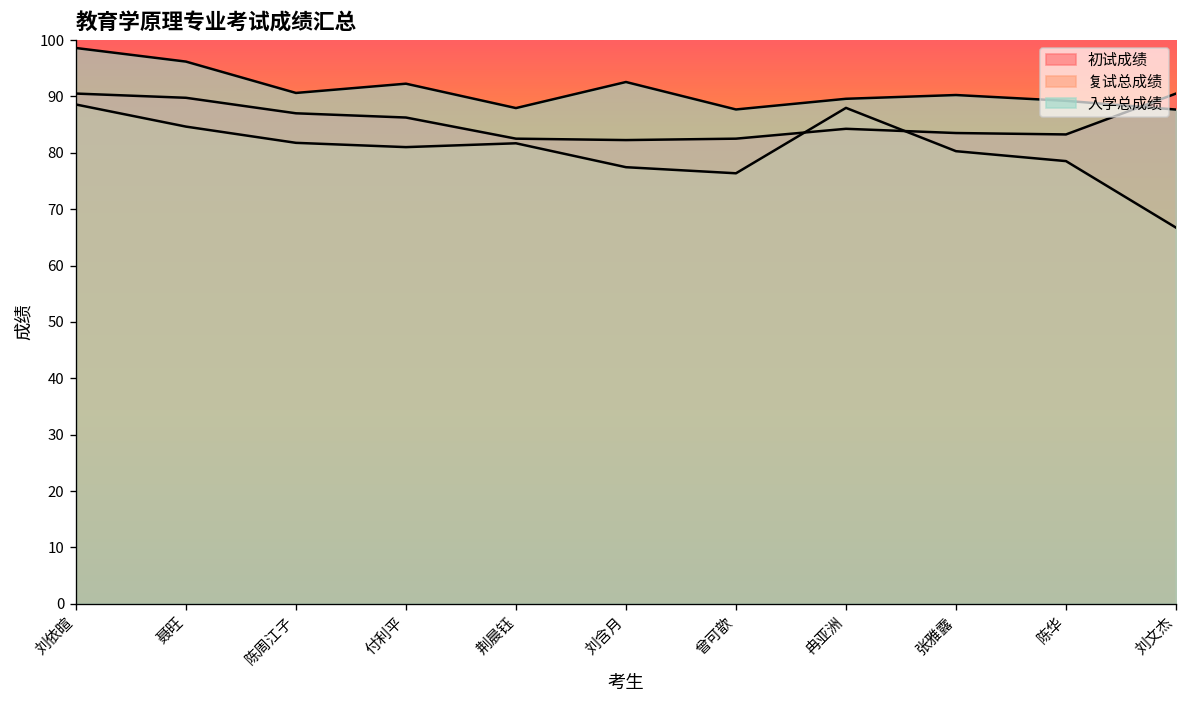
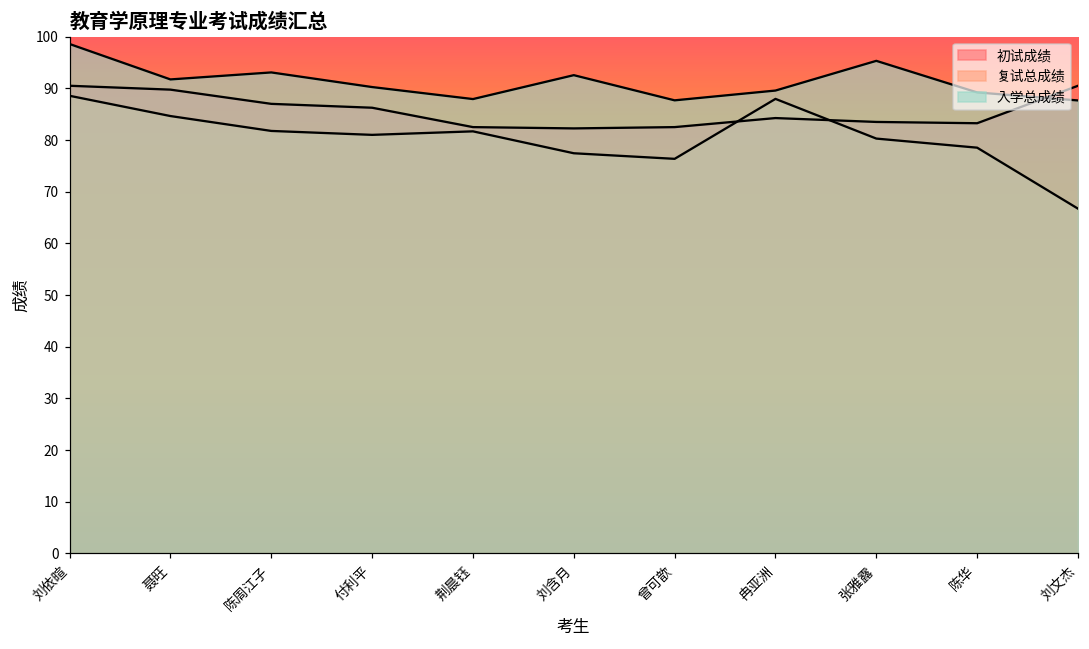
入学总成绩, 聂旺: 96 -> 92
入学总成绩, 陈周江子: 91 -> 93
入学总成绩, 付利平: 92 -> 90
入学总成绩, 张雅露: 90 -> 95
